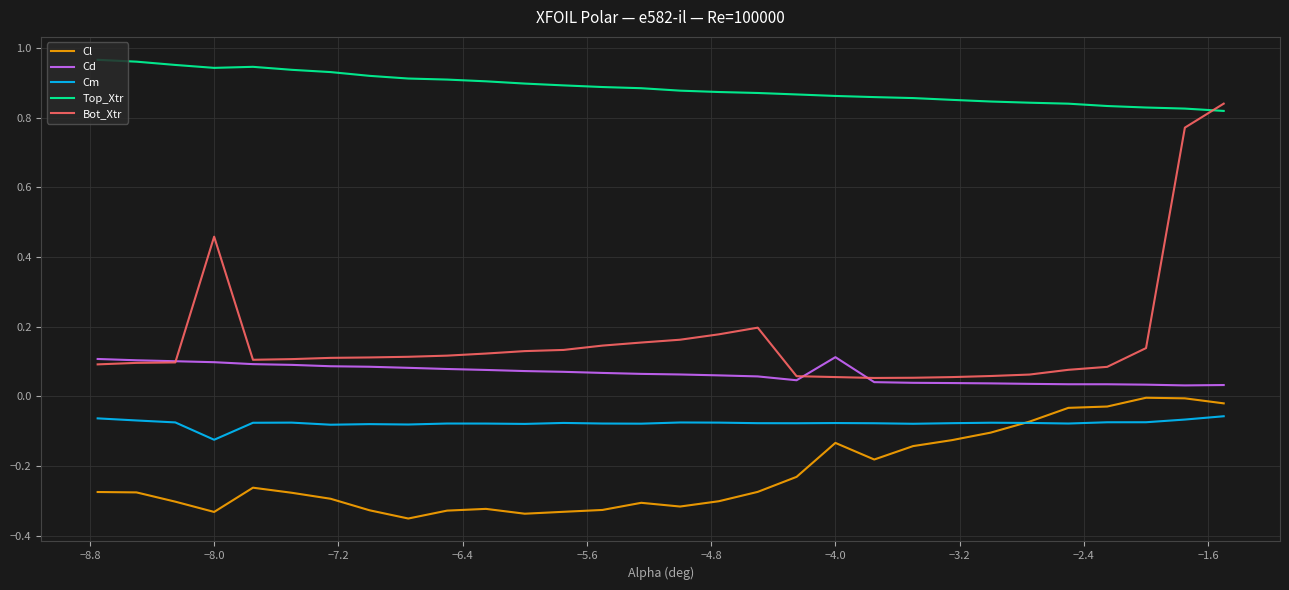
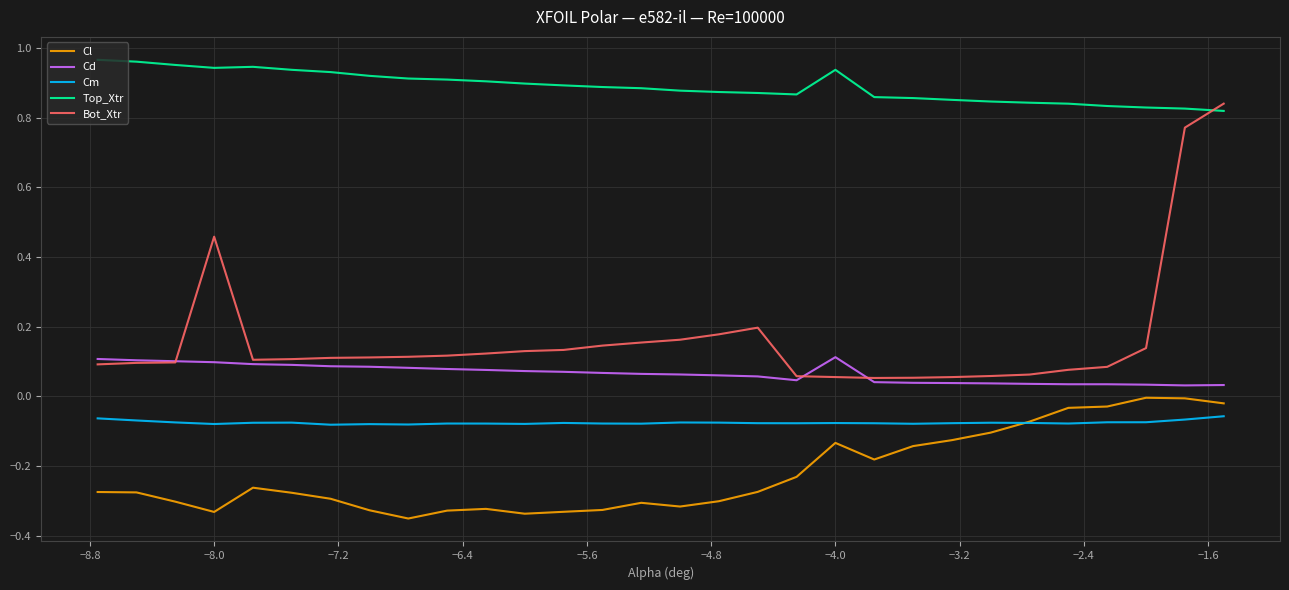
Cm, −8.0: -0.13 -> -0.08
Top_Xtr, −4.0: 0.86 -> 0.94
